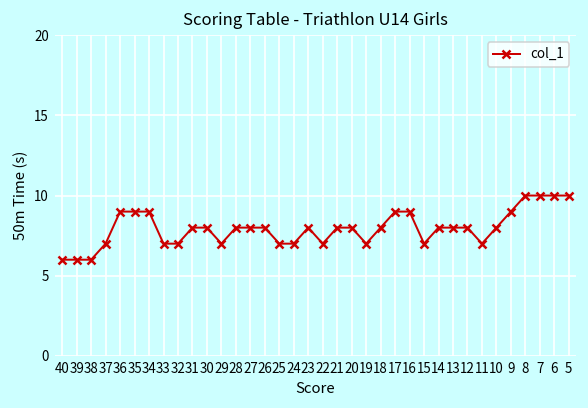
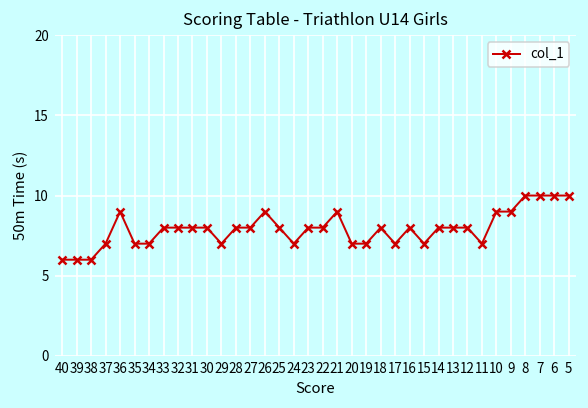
35: 9 -> 7
34: 9 -> 7
33: 7 -> 8
32: 7 -> 8
26: 8 -> 9
25: 7 -> 8
22: 7 -> 8
21: 8 -> 9
20: 8 -> 7
17: 9 -> 7
16: 9 -> 8
10: 8 -> 9
